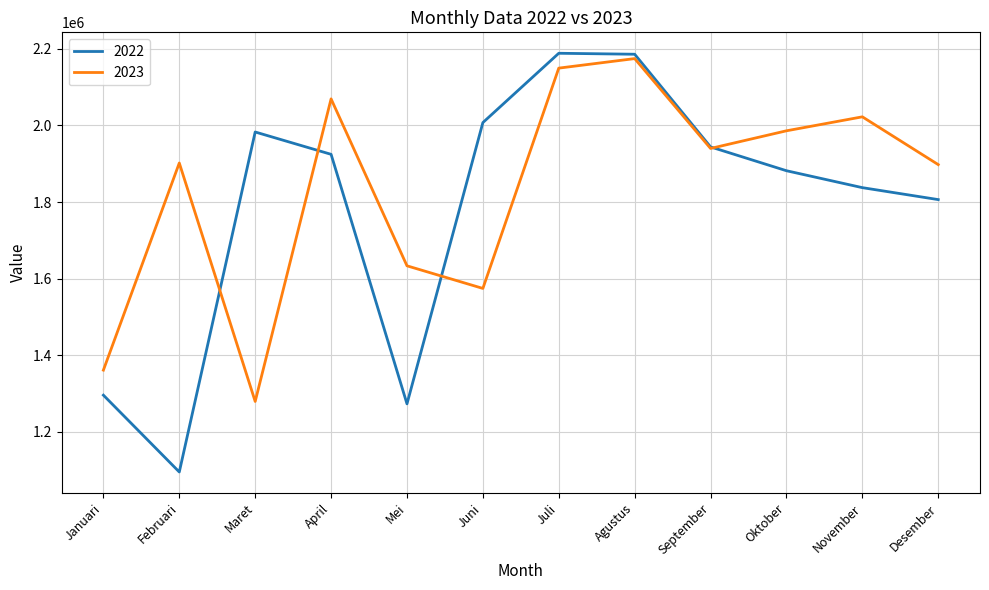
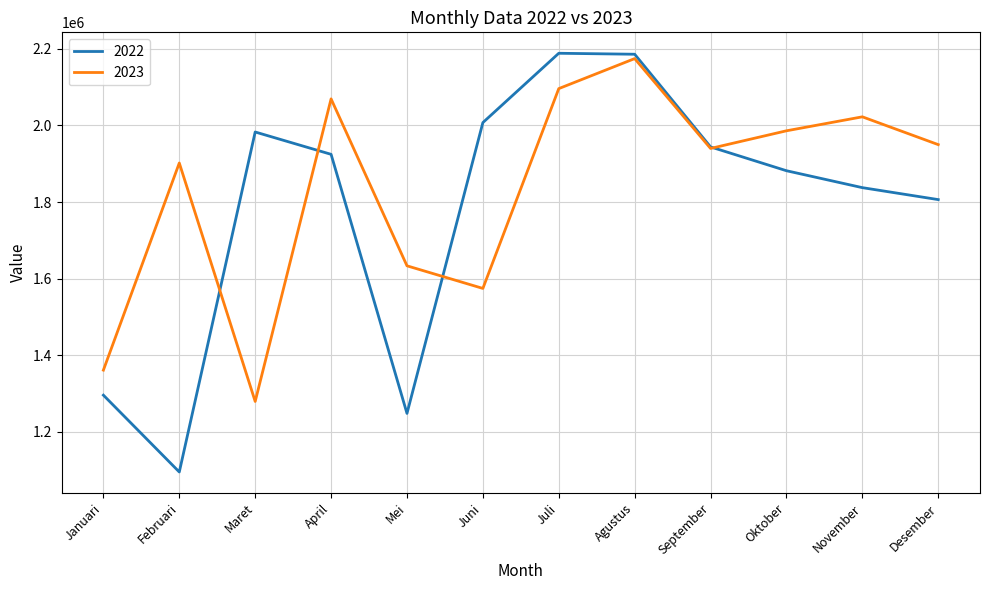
2022, Mei: 1270000 -> 1250000
2023, Juli: 2150000 -> 2100000
2023, Desember: 1900000 -> 1950000
